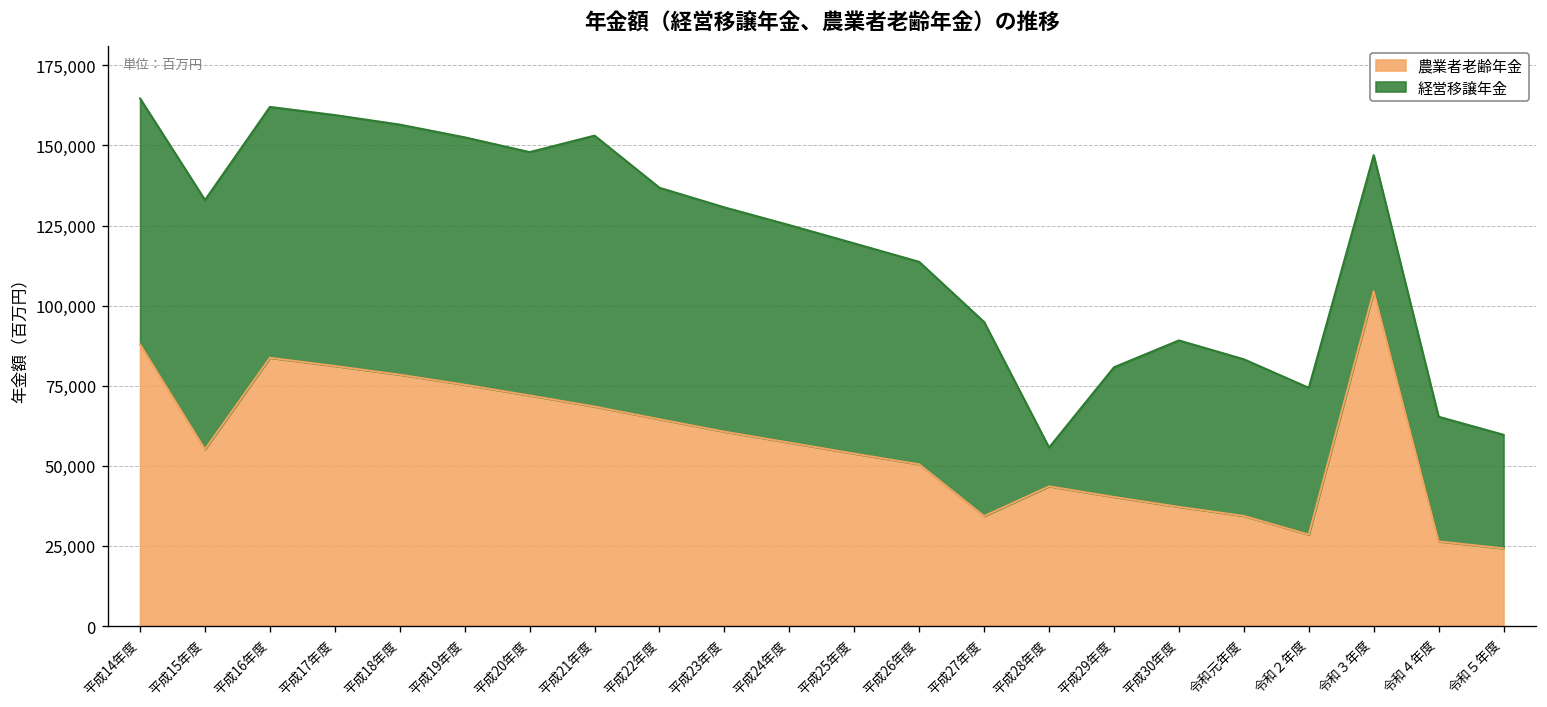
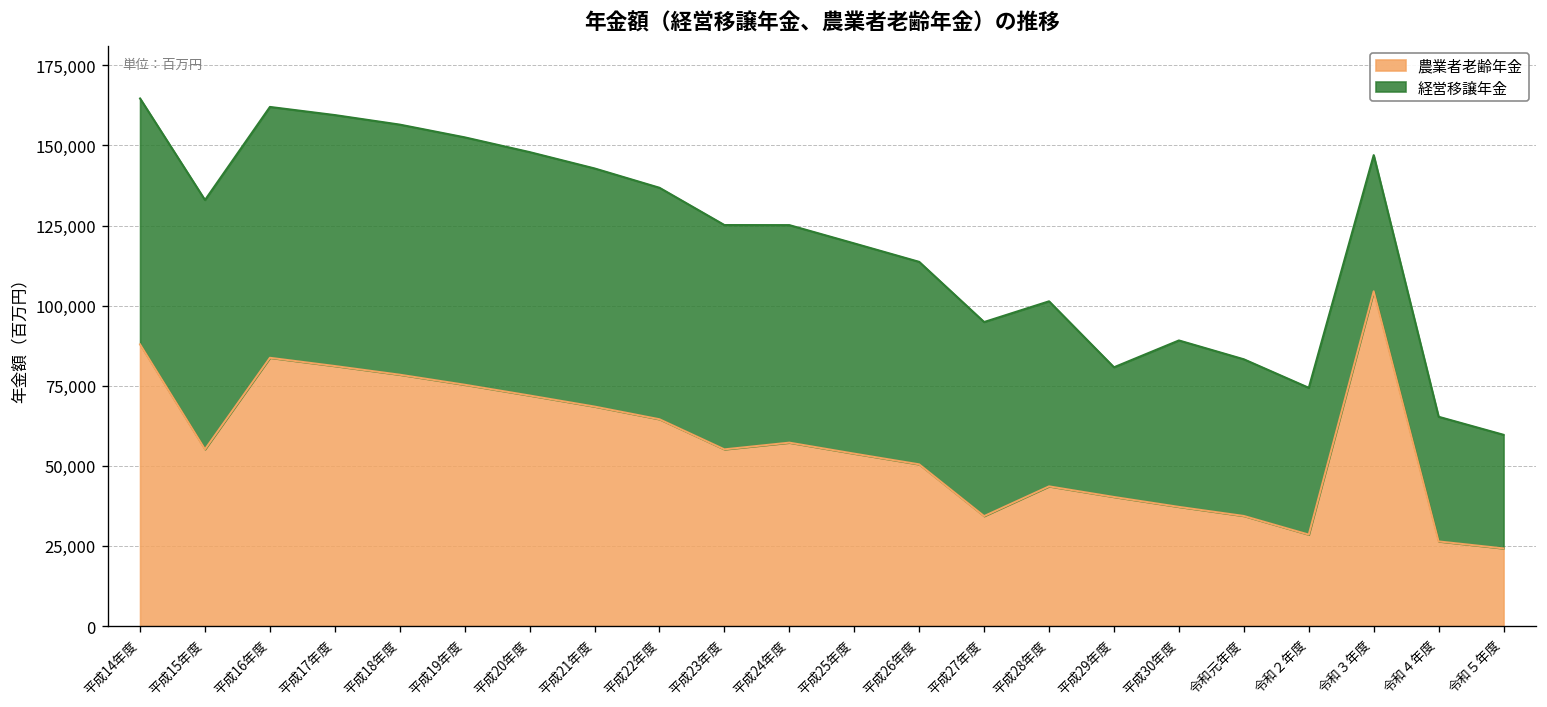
経営移譲年金, 平成21年度: 85,000 -> 74,000
農業者老齢年金, 平成23年度: 61,000 -> 55,000
経営移譲年金, 平成28年度: 12,000 -> 58,000
